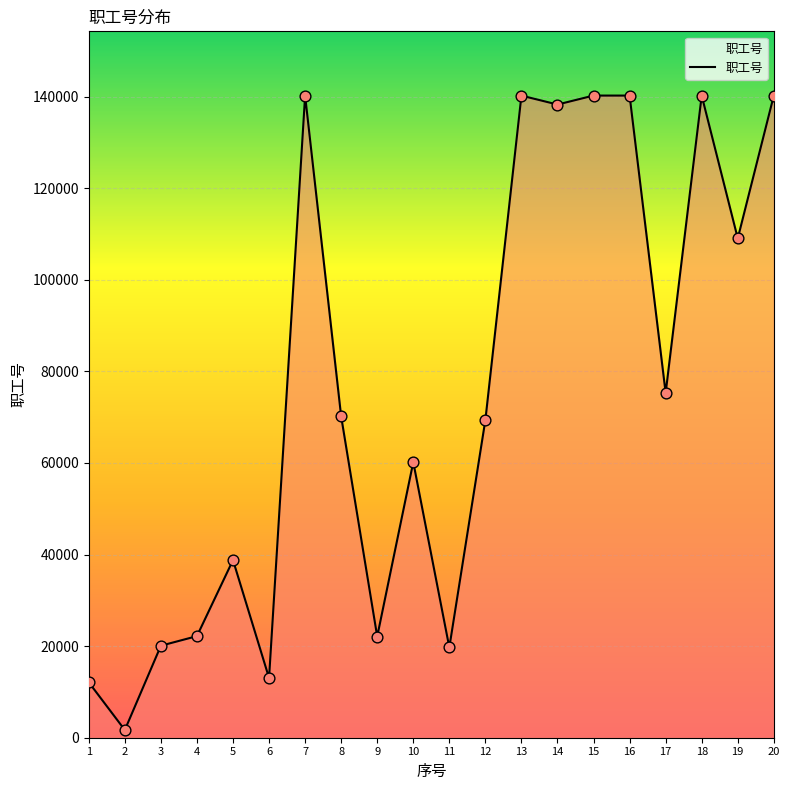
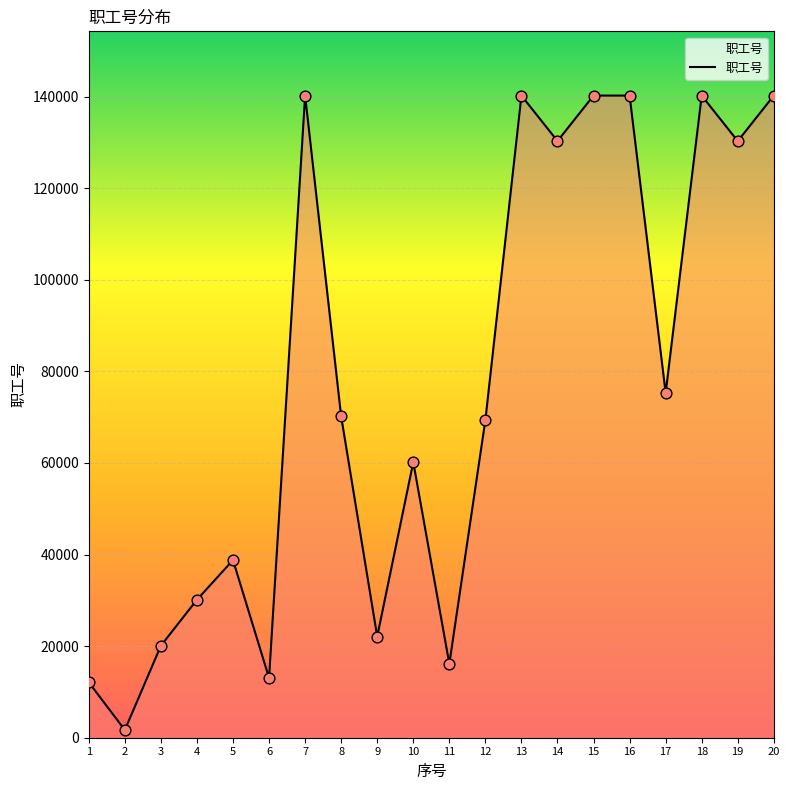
4: 22000 -> 30000
11: 20000 -> 16000
14: 138000 -> 130000
19: 109000 -> 130000
